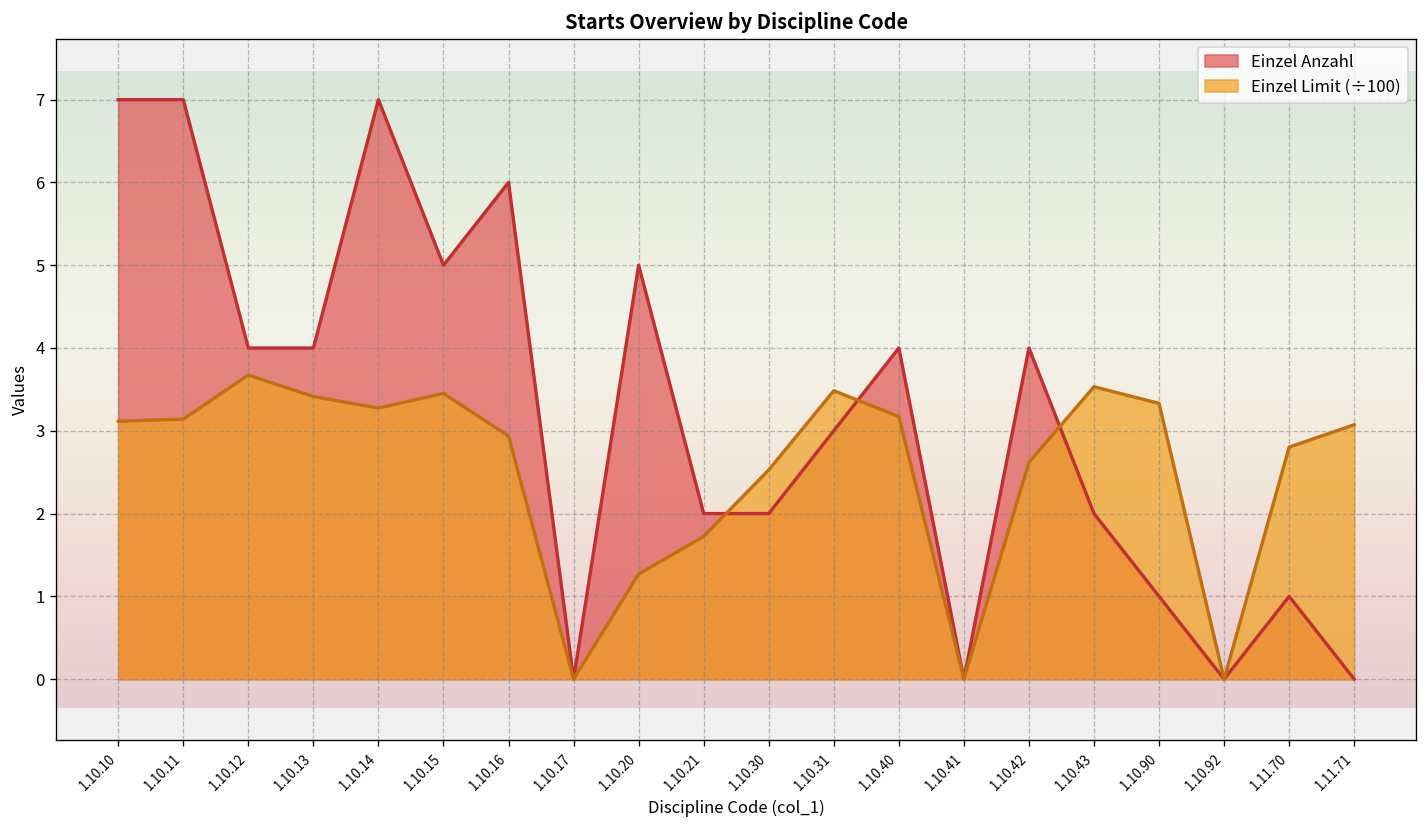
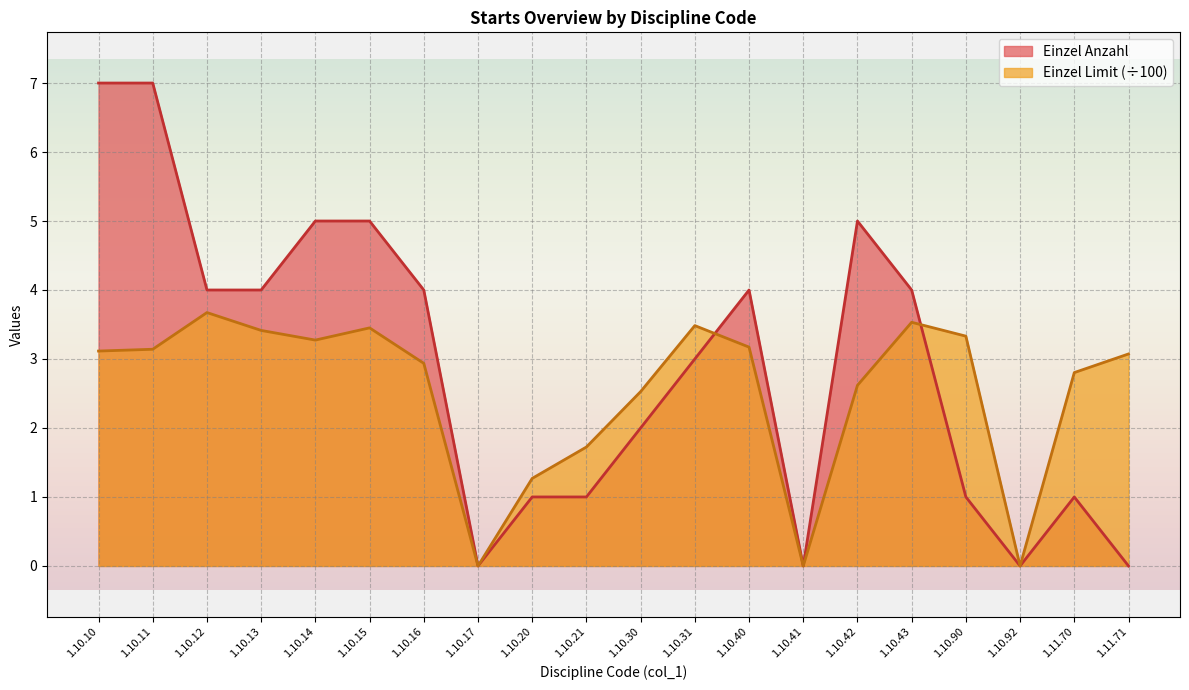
Einzel Anzahl, 1.10.14: 7 -> 5
Einzel Anzahl, 1.10.16: 6 -> 4
Einzel Anzahl, 1.10.20: 5 -> 1
Einzel Anzahl, 1.10.21: 2 -> 1
Einzel Anzahl, 1.10.42: 4 -> 5
Einzel Anzahl, 1.10.43: 2 -> 4
